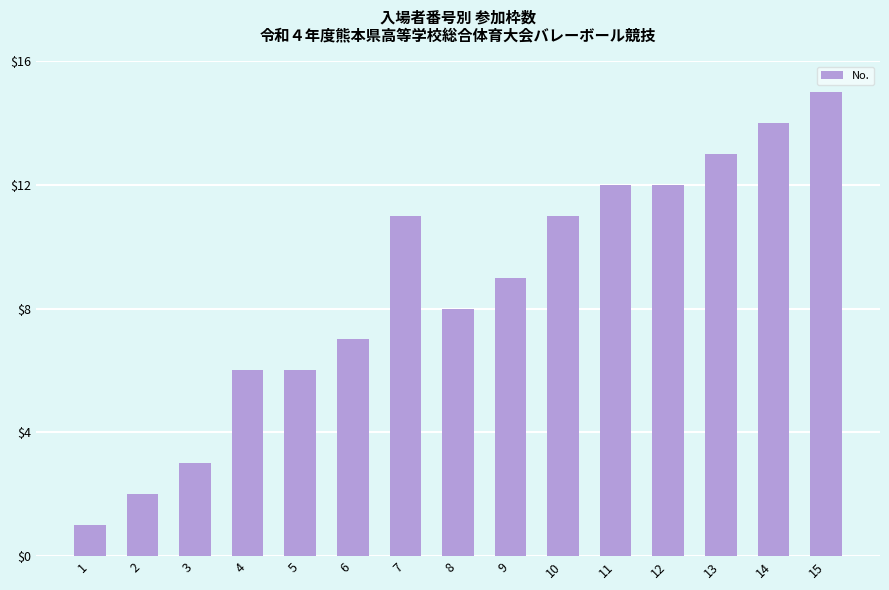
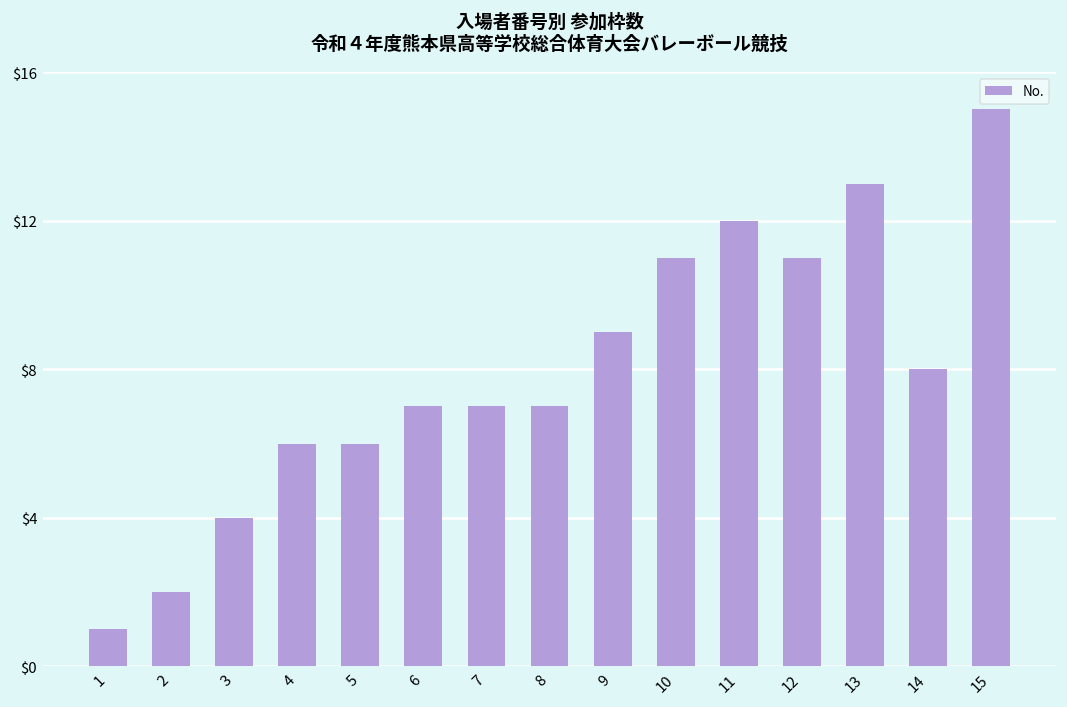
3: $3 -> $4
7: $11 -> $7
8: $8 -> $7
12: $12 -> $11
14: $14 -> $8
